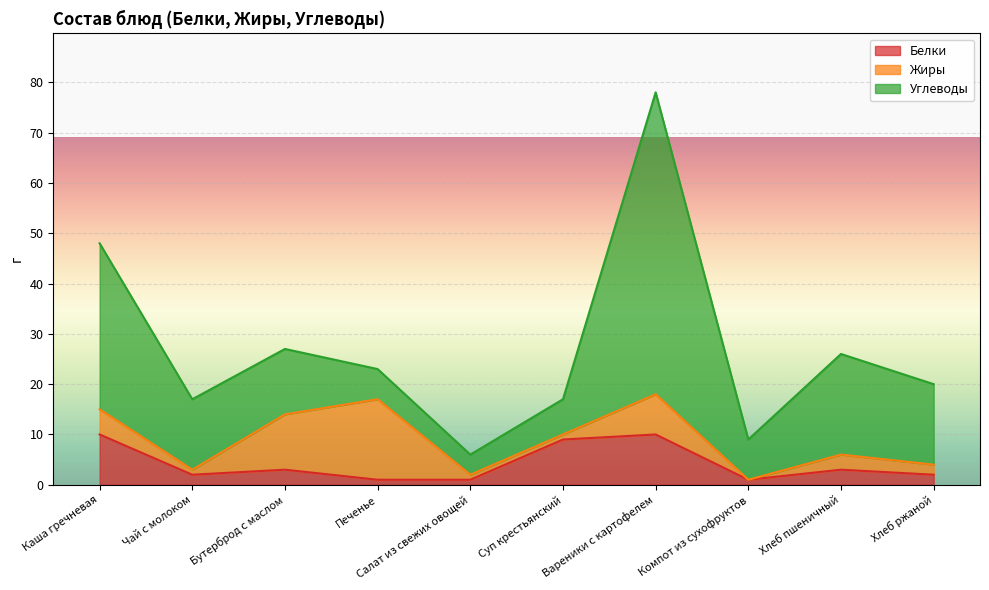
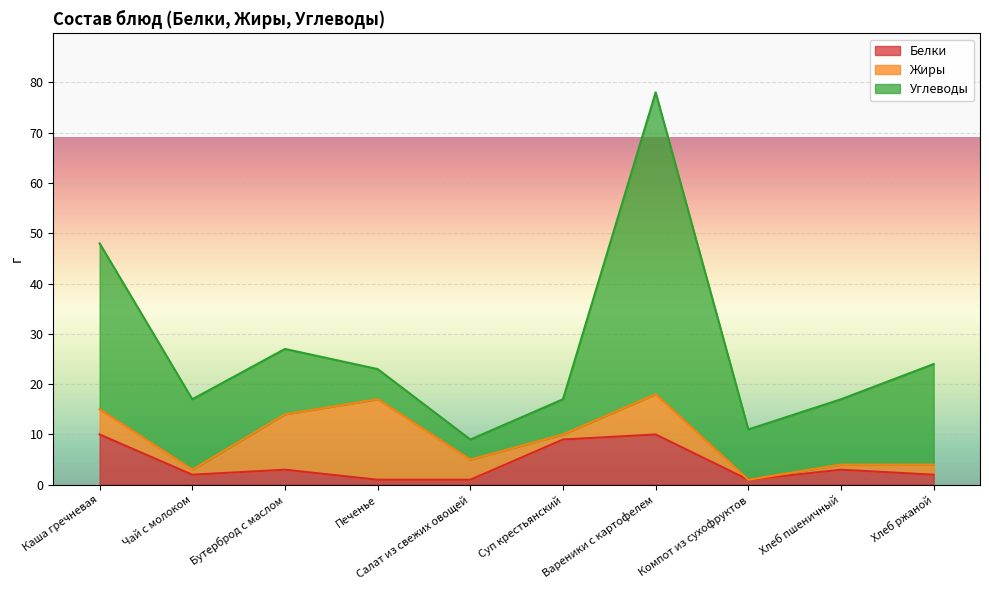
Жиры, Салат из свежих овощей: 1 -> 4
Углеводы, Компот из сухофруктов: 8 -> 10
Жиры, Хлеб пшеничный: 3 -> 1
Углеводы, Хлеб пшеничный: 20 -> 13
Углеводы, Хлеб ржаной: 16 -> 20
